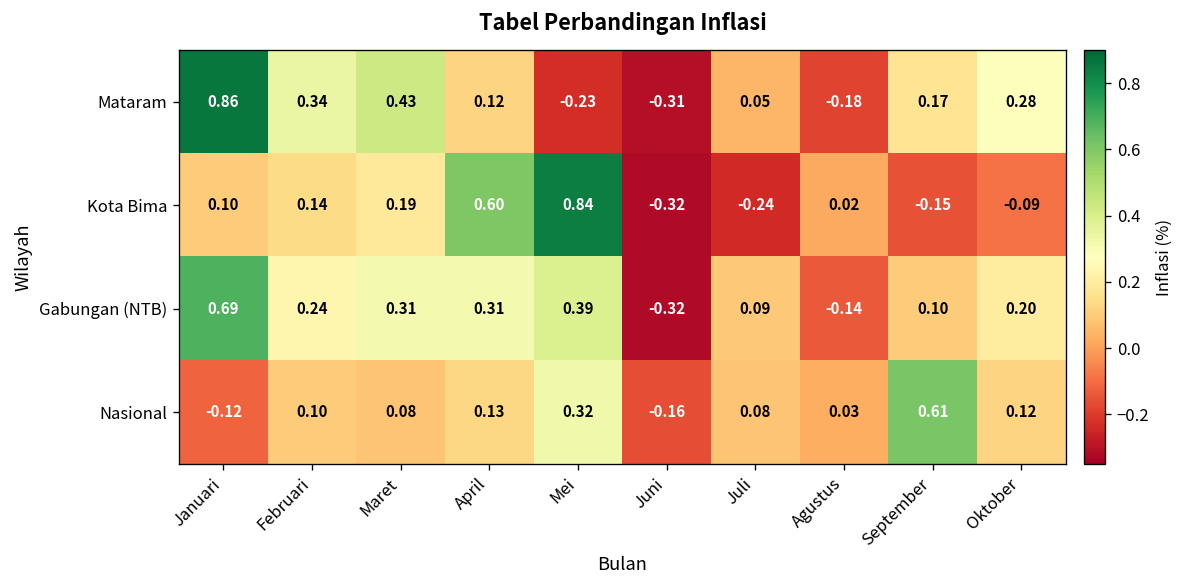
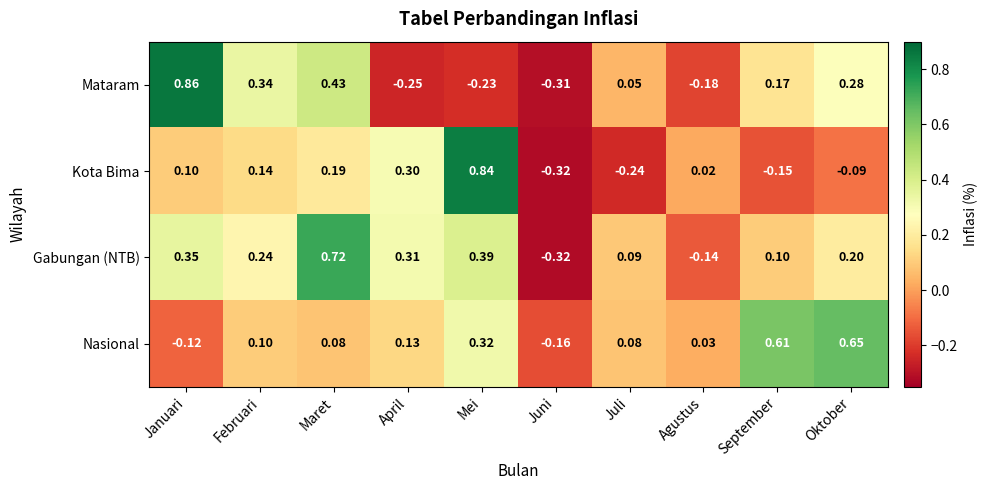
Mataram, April: 0.12 -> -0.25
Kota Bima, April: 0.60 -> 0.30
Gabungan (NTB), Januari: 0.69 -> 0.35
Gabungan (NTB), Maret: 0.31 -> 0.72
Nasional, Oktober: 0.12 -> 0.65
